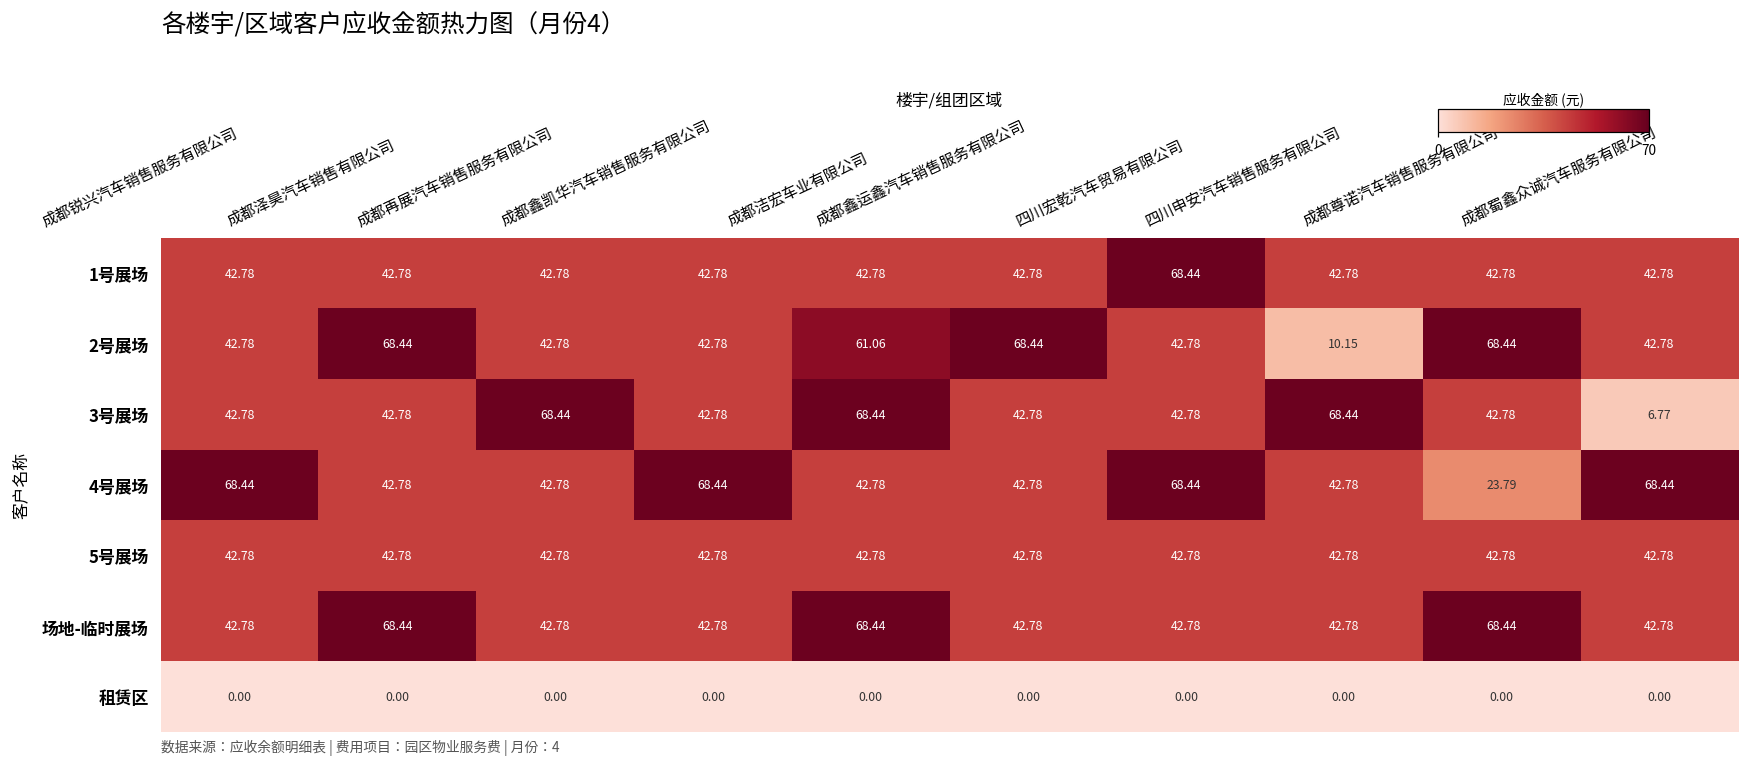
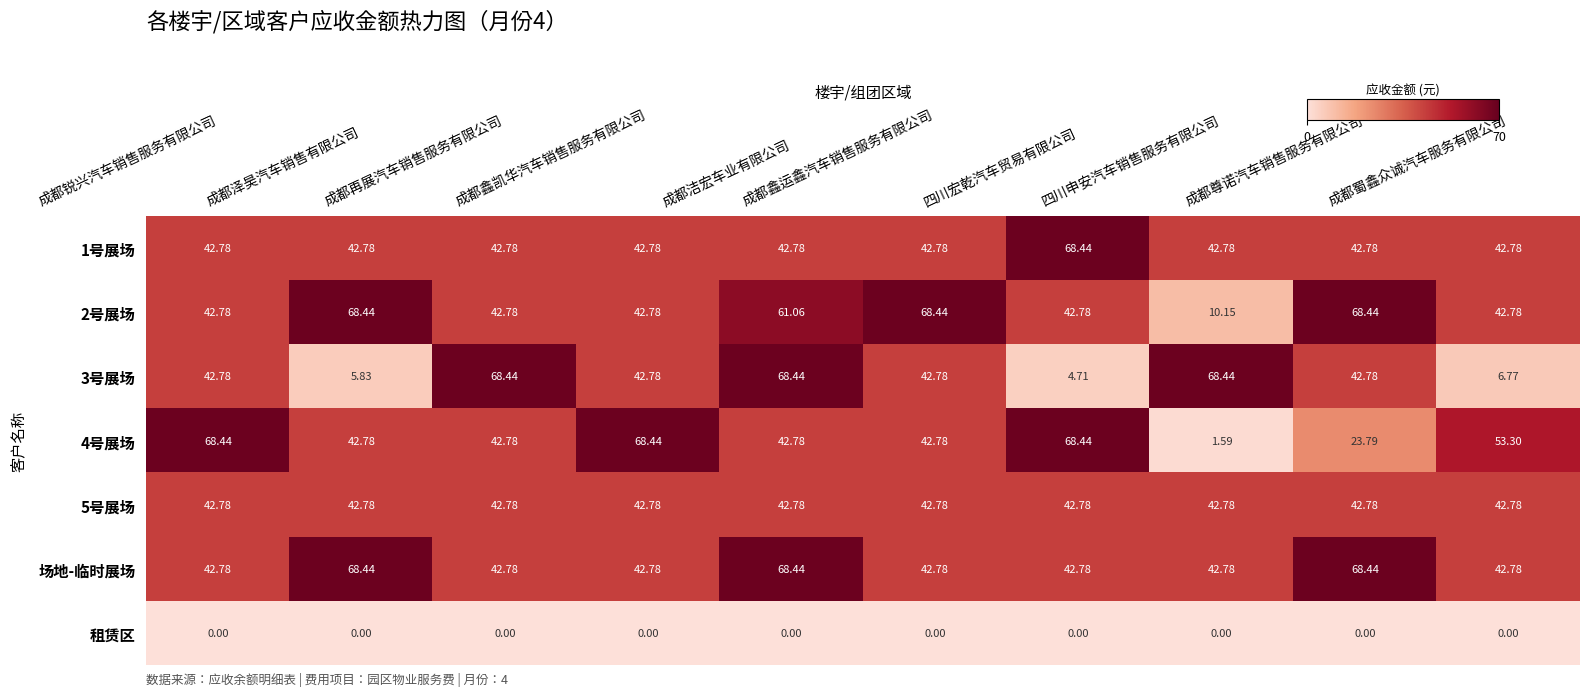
3号展场, 成都泽昊汽车销售有限公司: 42.78 -> 5.83
3号展场, 四川宏乾汽车贸易有限公司: 42.78 -> 4.71
4号展场, 四川申安汽车销售服务有限公司: 42.78 -> 1.59
4号展场, 成都蜀鑫众诚汽车服务有限公司: 68.44 -> 53.30
